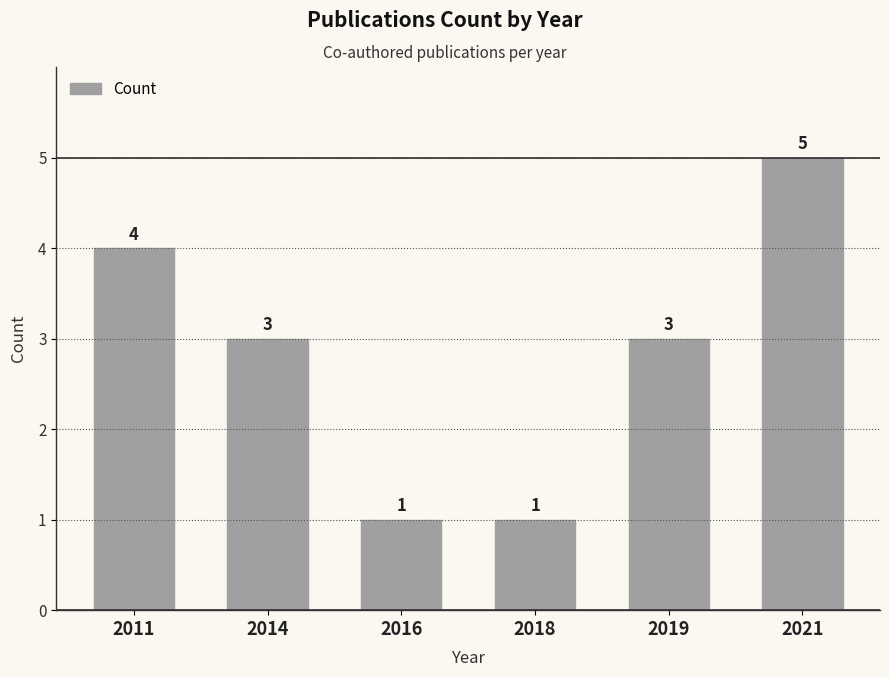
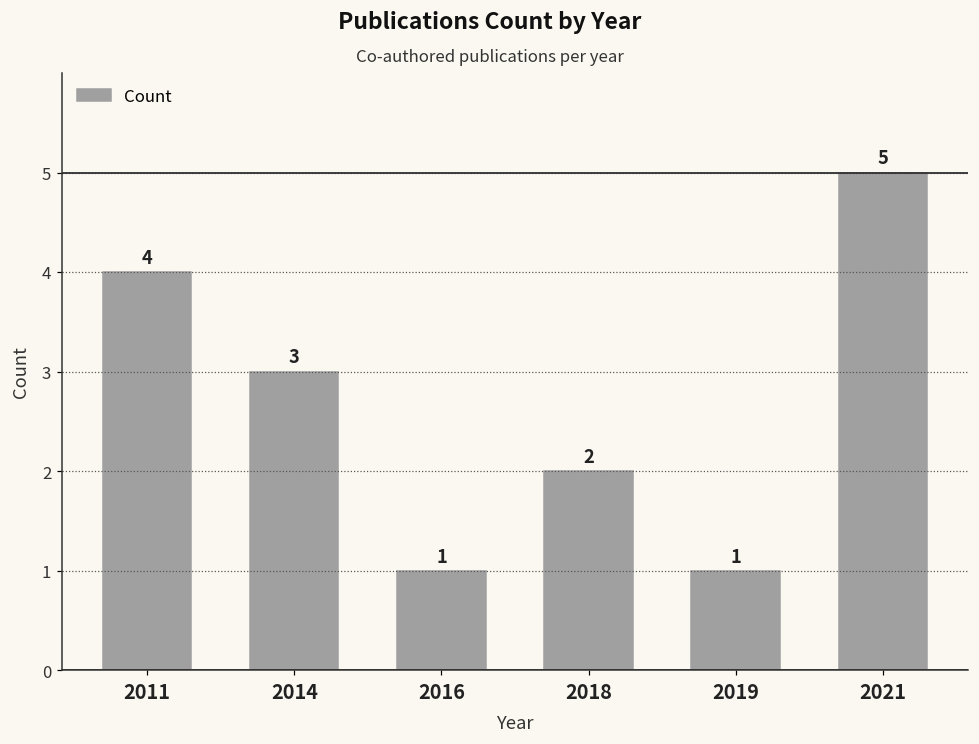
2018: 1 -> 2
2019: 3 -> 1
